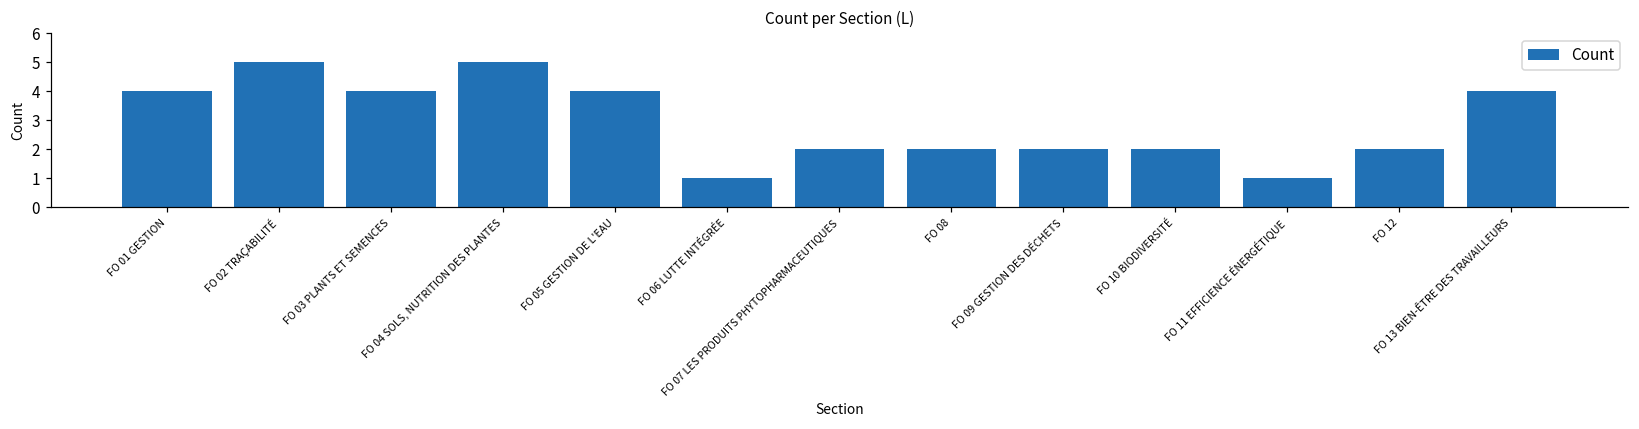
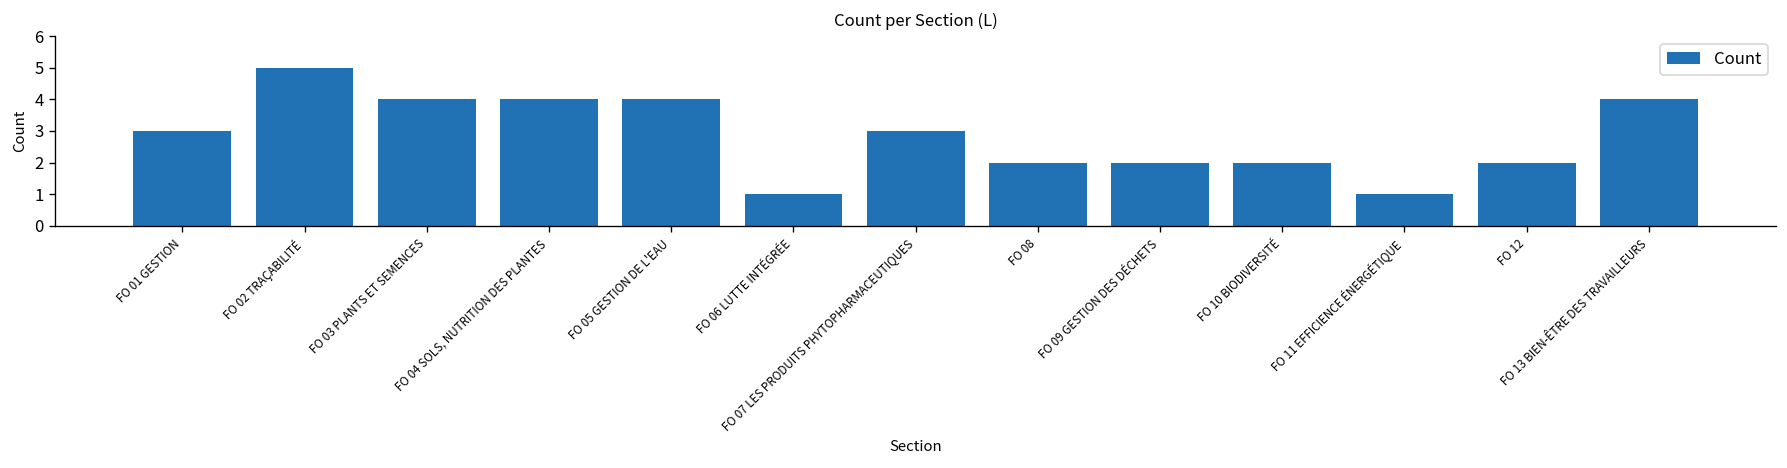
FO 01 GESTION: 4 -> 3
FO 04 SOLS, NUTRITION DES PLANTES: 5 -> 4
FO 07 LES PRODUITS PHYTOPHARMACEUTIQUES: 2 -> 3
